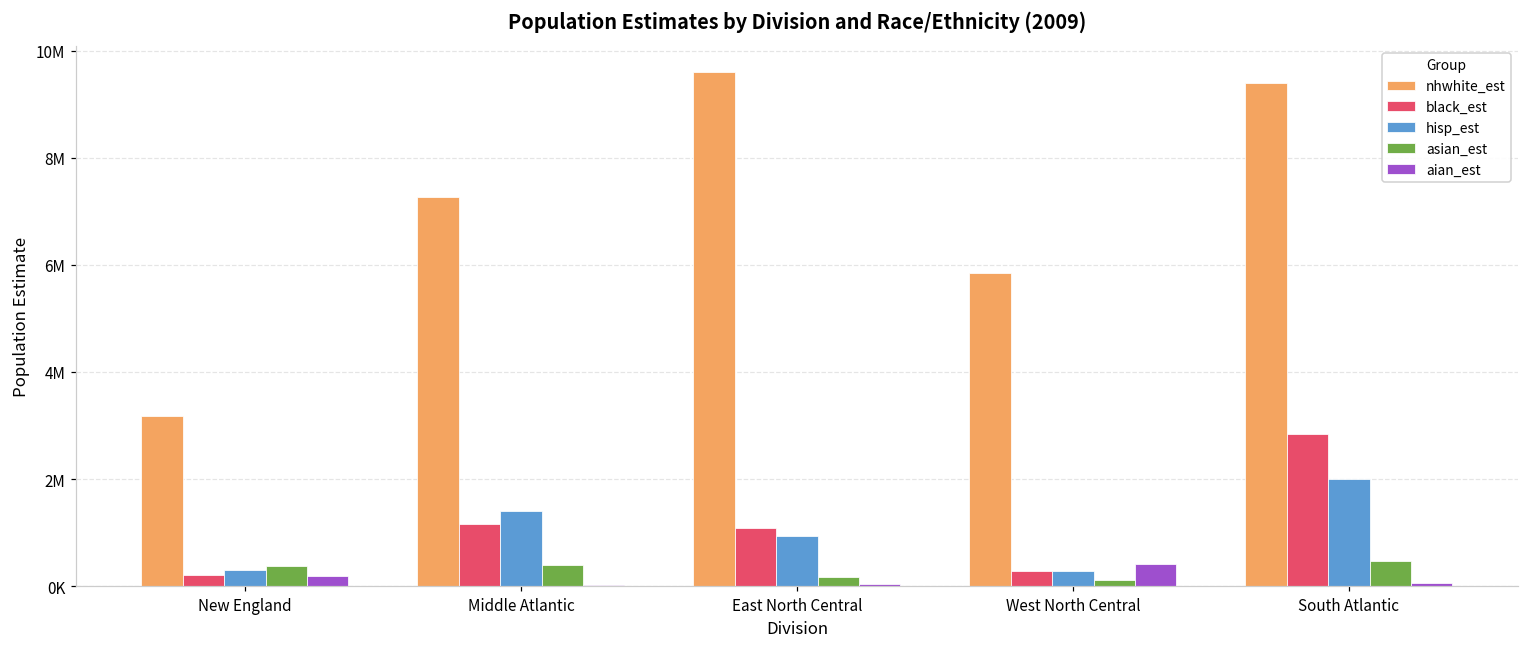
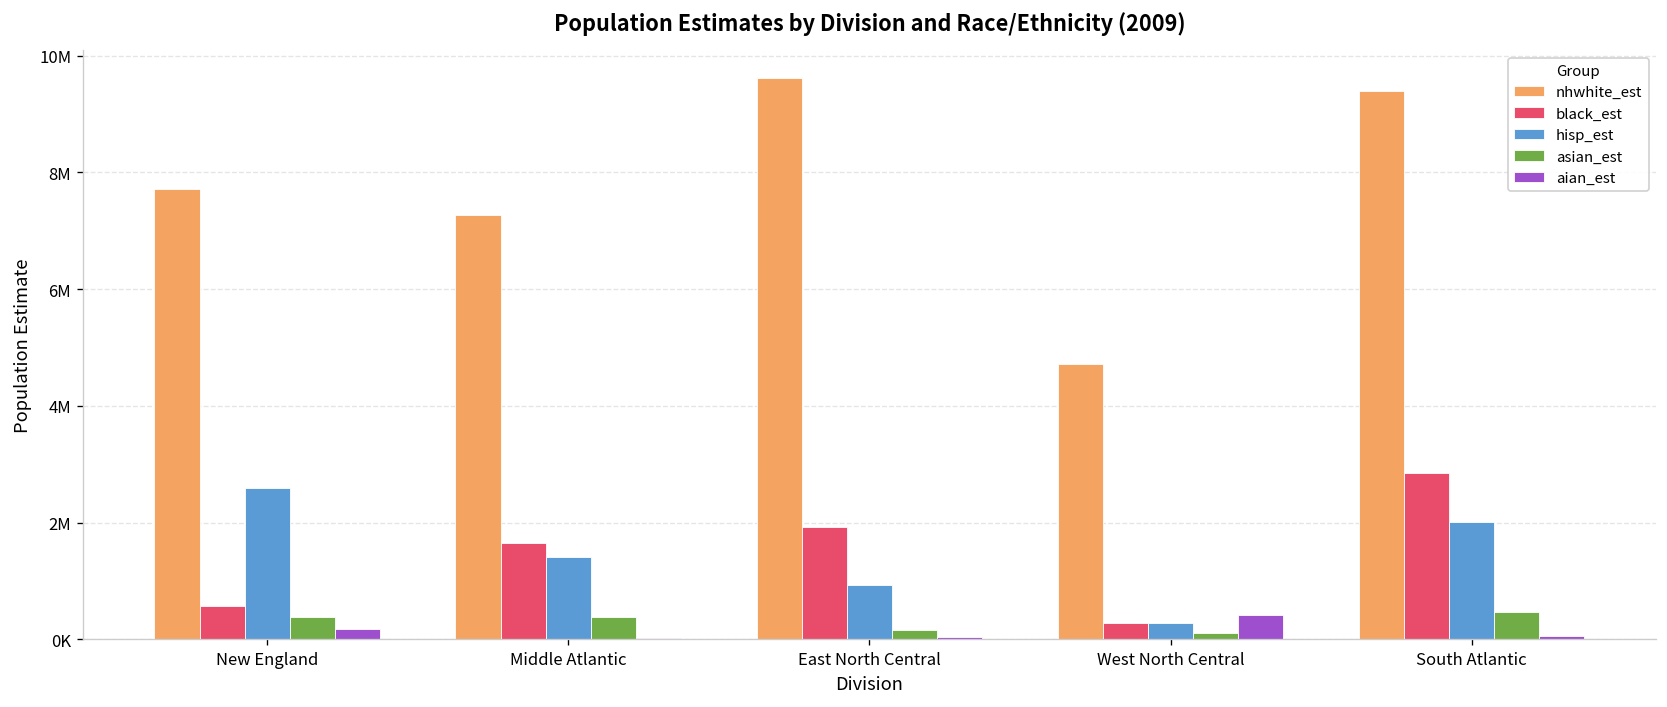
nhwhite_est, New England: 3200000 -> 7700000
black_est, New England: 200000 -> 600000
hisp_est, New England: 300000 -> 2600000
black_est, Middle Atlantic: 1200000 -> 1700000
black_est, East North Central: 1100000 -> 1900000
nhwhite_est, West North Central: 5900000 -> 4700000
